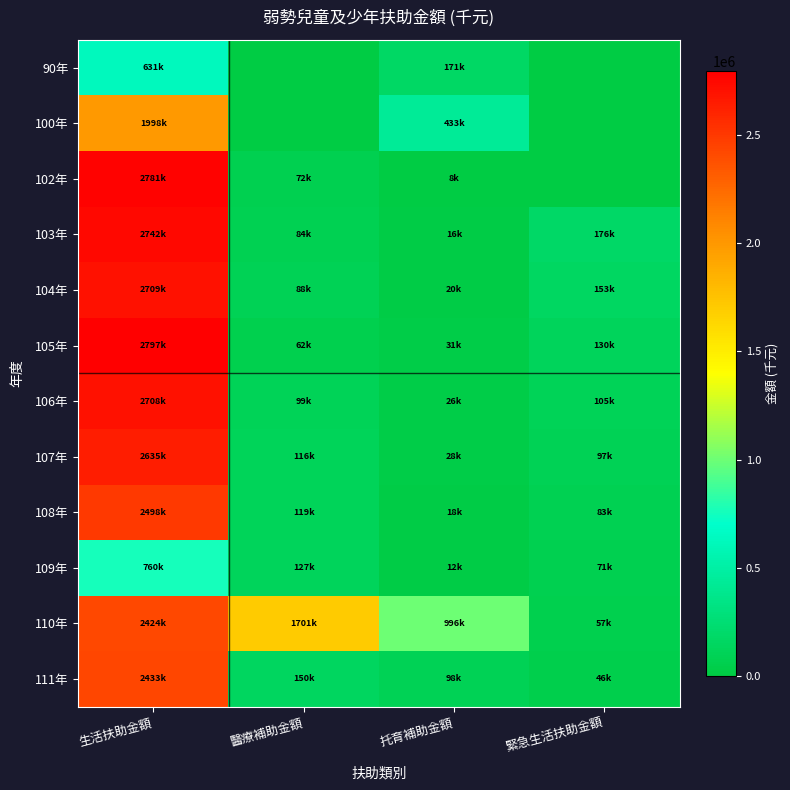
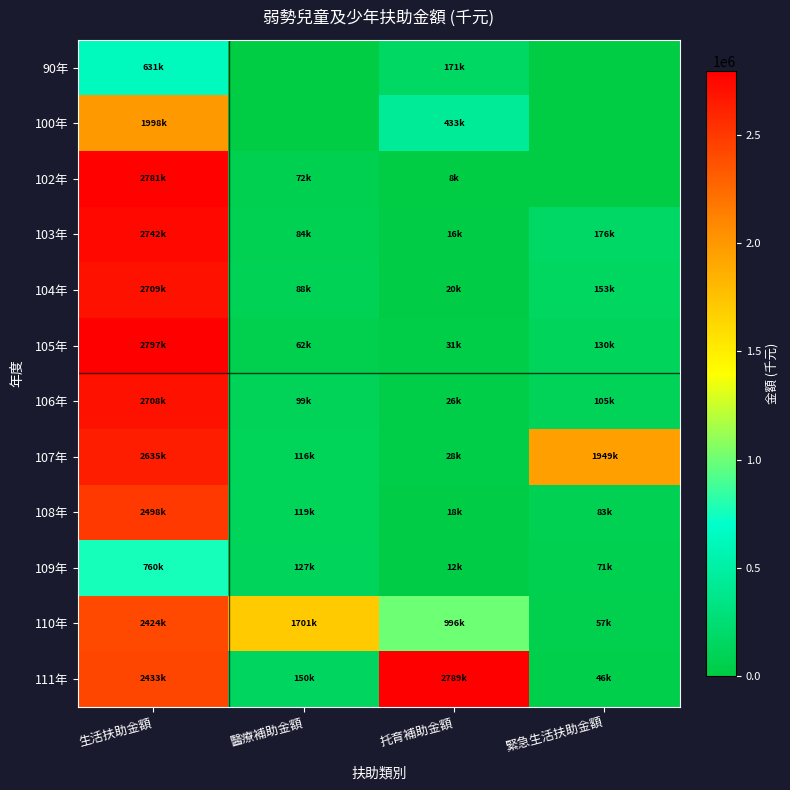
107年, 緊急生活扶助金額: 97k -> 1949k
111年, 托育補助金額: 98k -> 2789k
